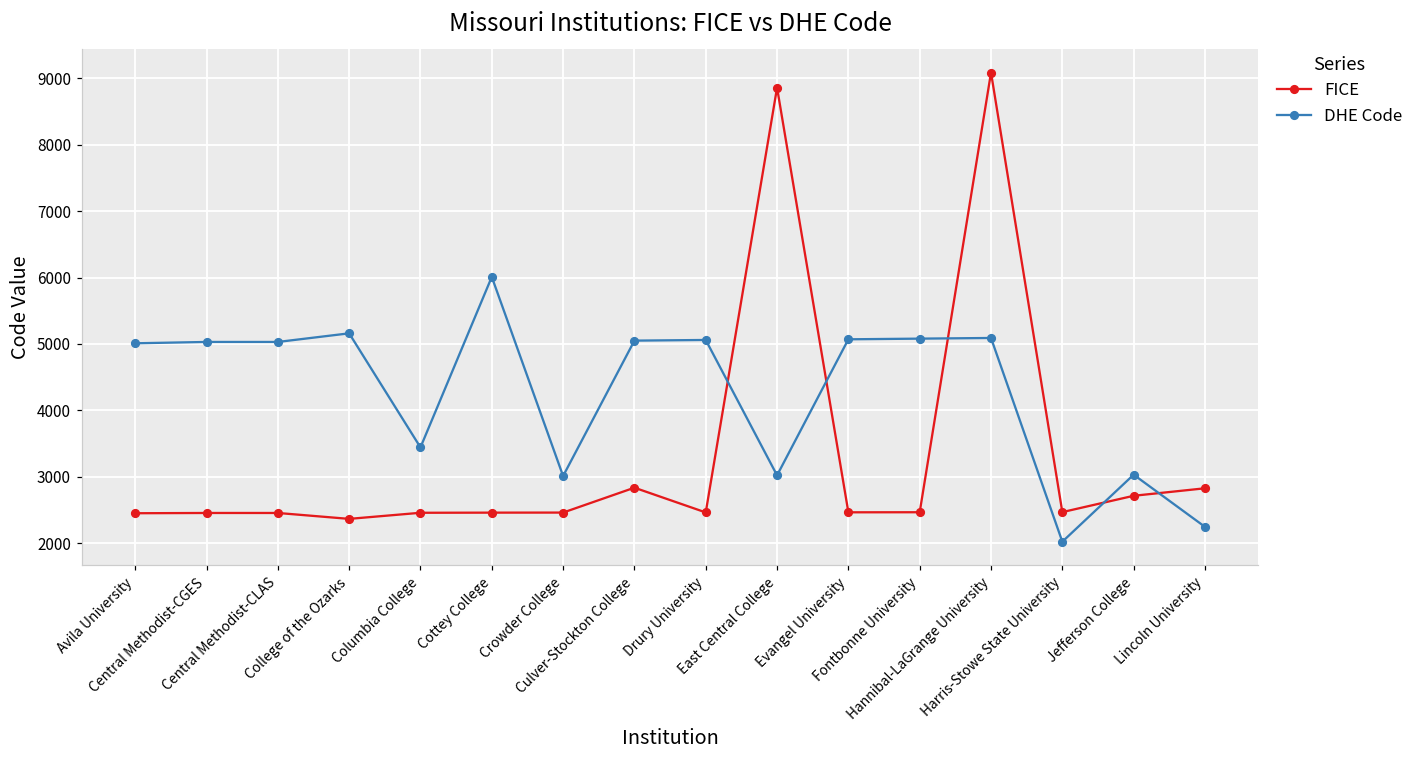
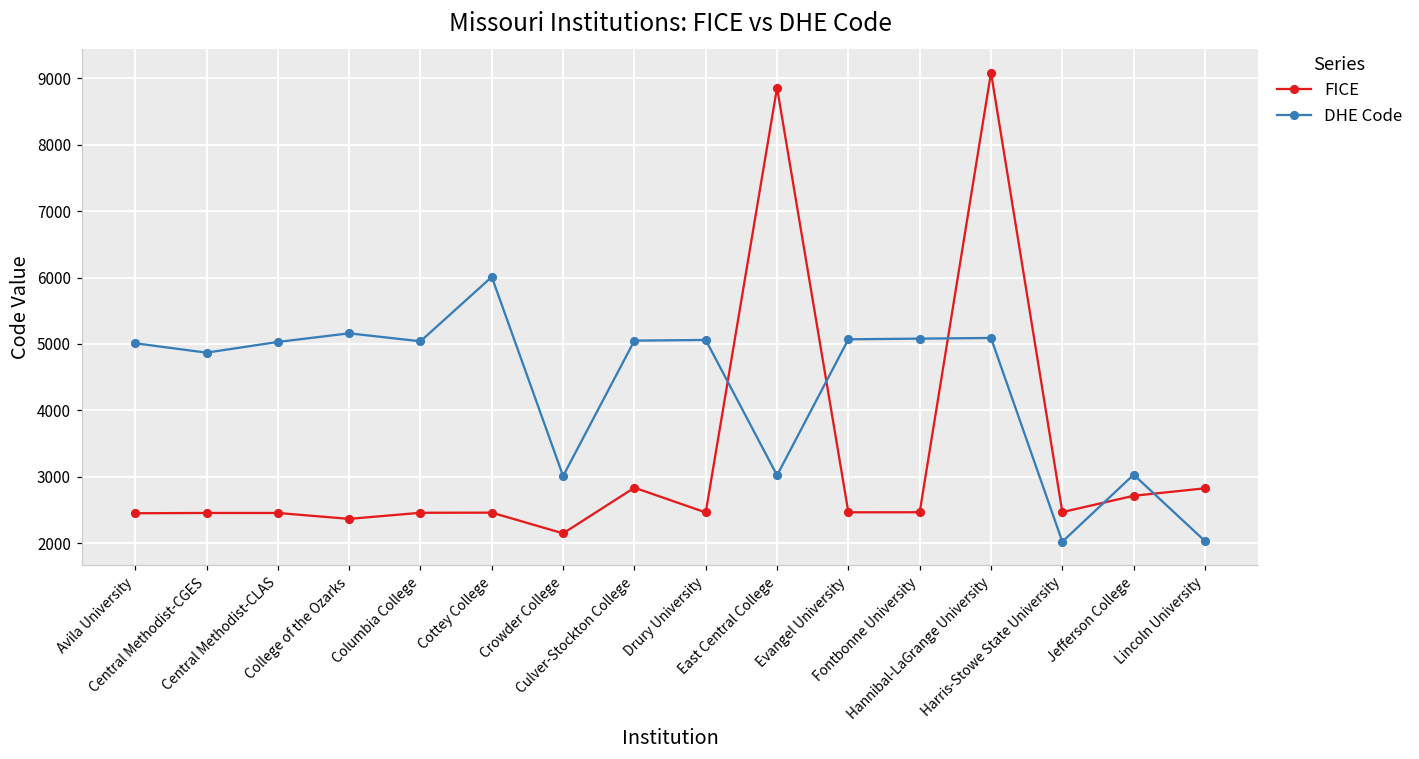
DHE Code, Central Methodist-CGES: 5000 -> 4900
DHE Code, Columbia College: 3400 -> 5000
FICE, Crowder College: 2500 -> 2100
DHE Code, Lincoln University: 2200 -> 2000
